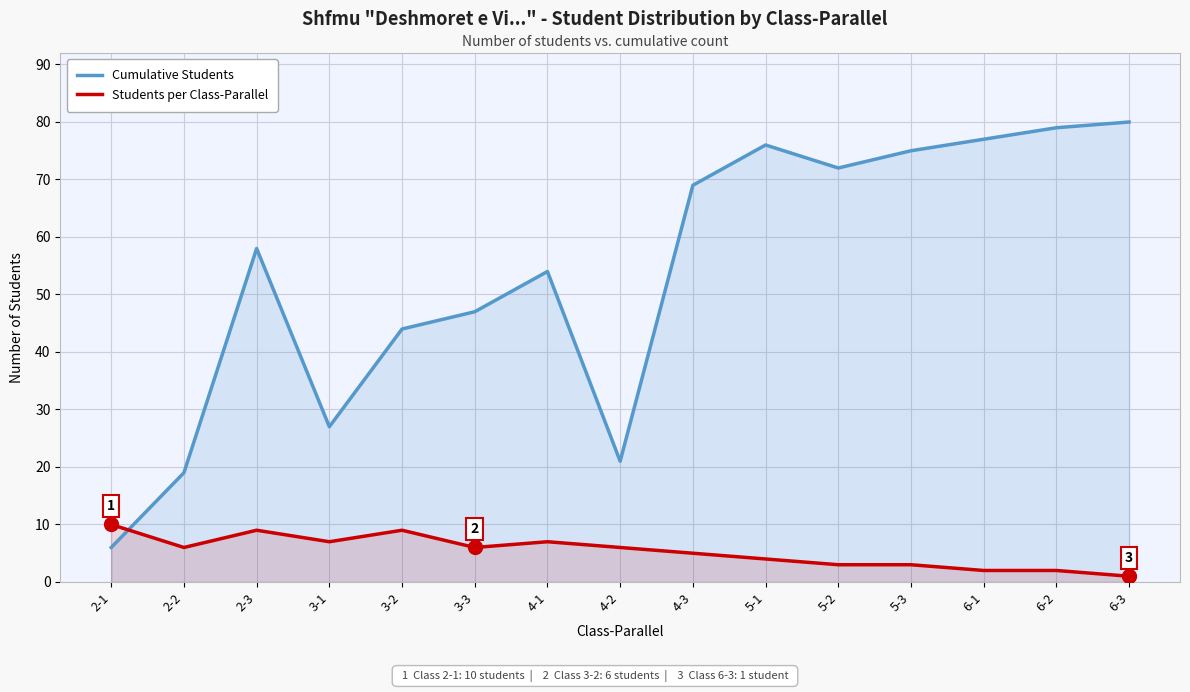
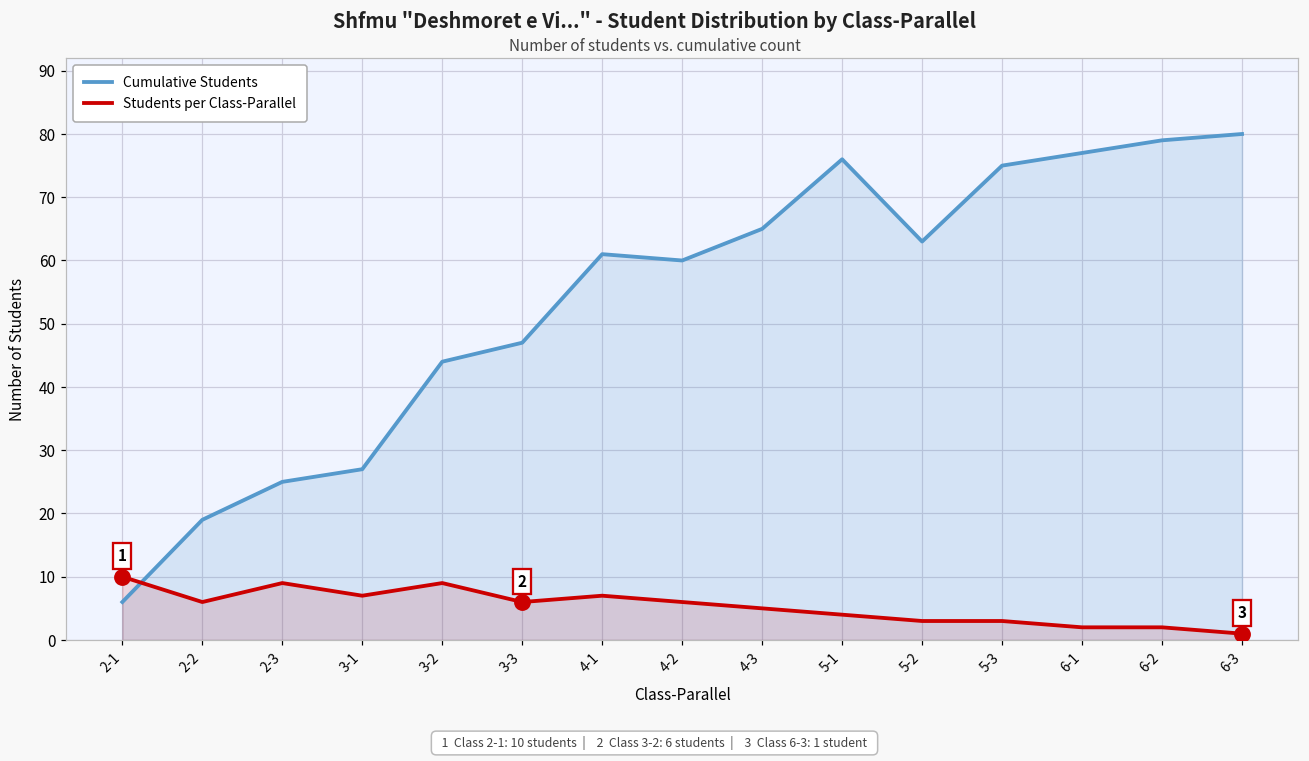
Cumulative Students, 2-3: 58 -> 25
Cumulative Students, 4-1: 54 -> 61
Cumulative Students, 4-2: 21 -> 60
Cumulative Students, 4-3: 69 -> 65
Cumulative Students, 5-2: 72 -> 63
